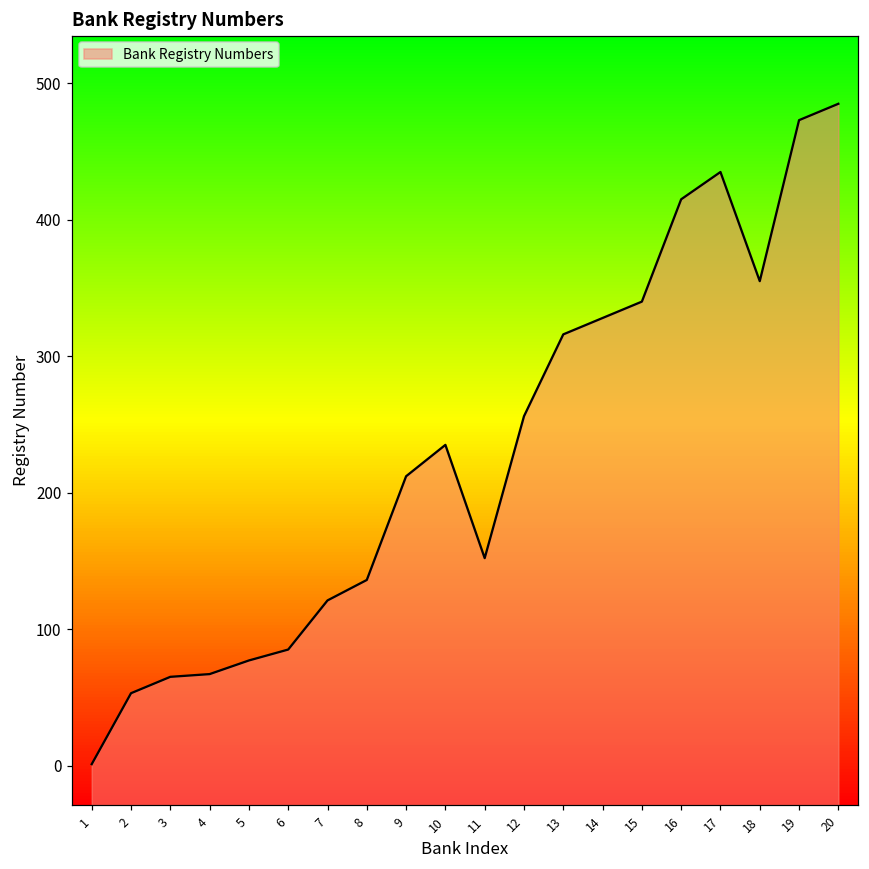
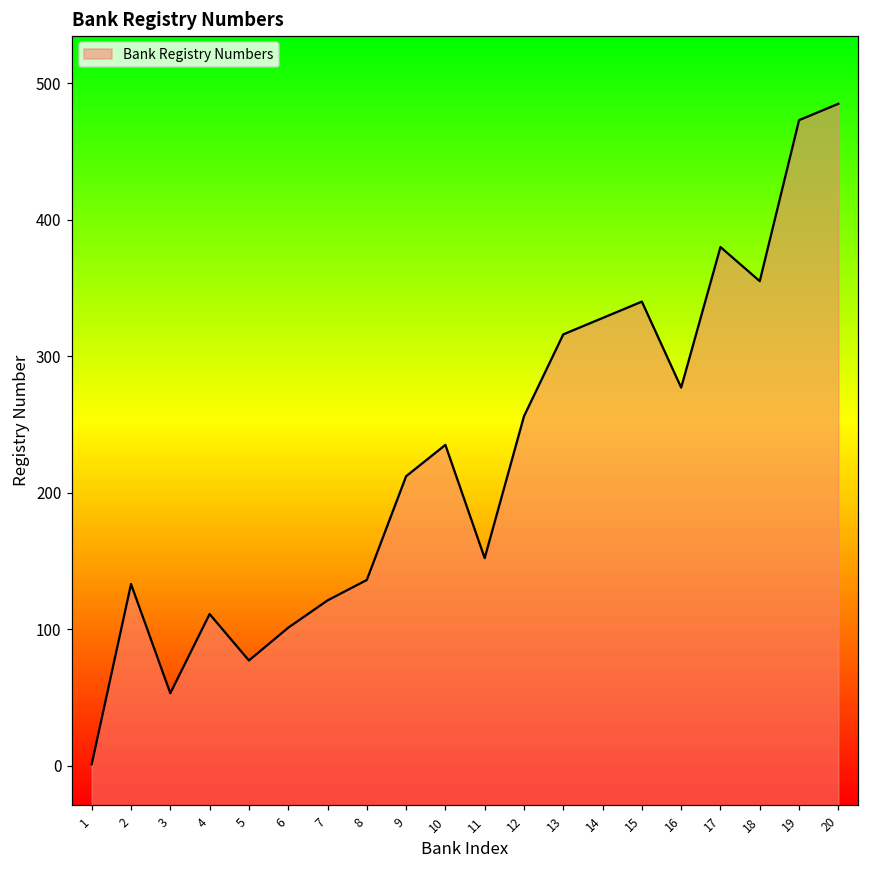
2: 53 -> 133
3: 65 -> 53
4: 67 -> 111
6: 85 -> 101
16: 415 -> 277
17: 435 -> 380
